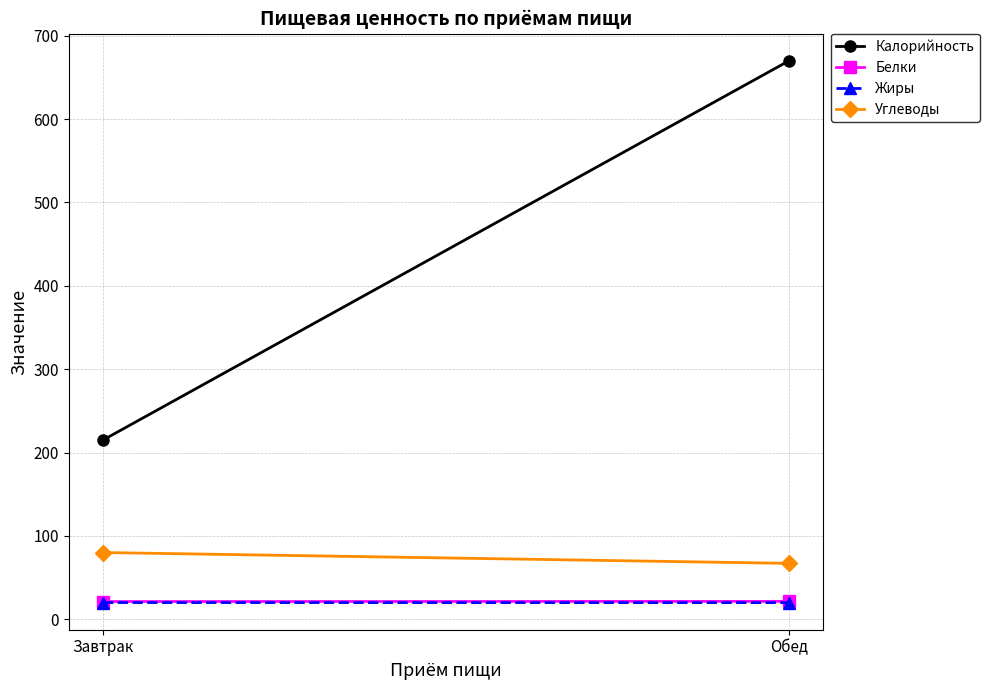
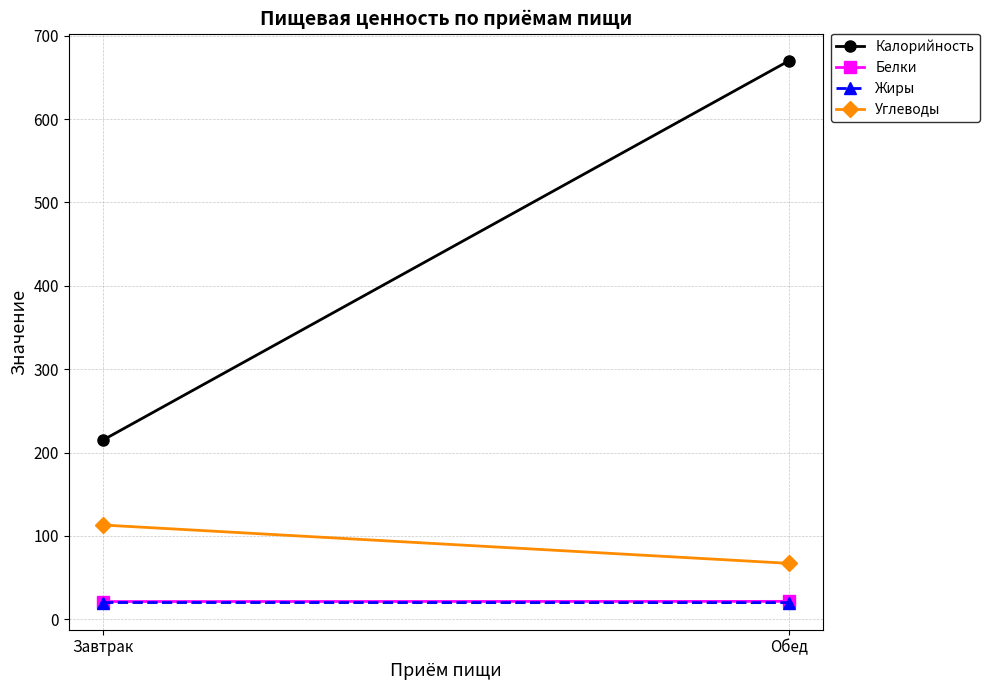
Углеводы, Завтрак: 80 -> 110
